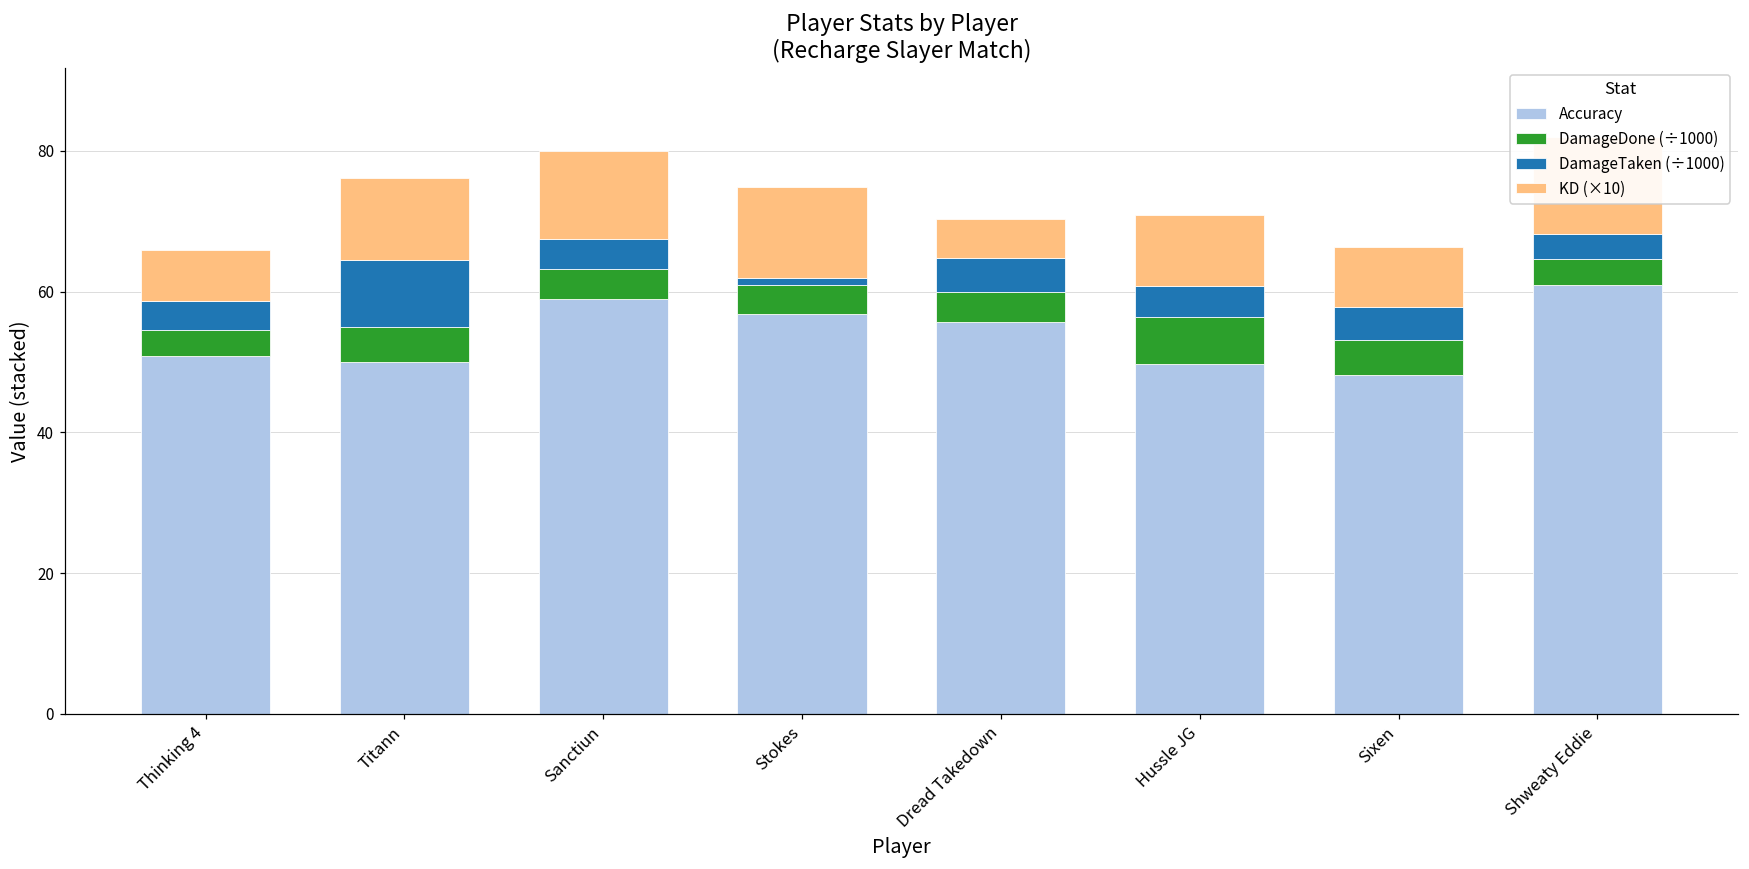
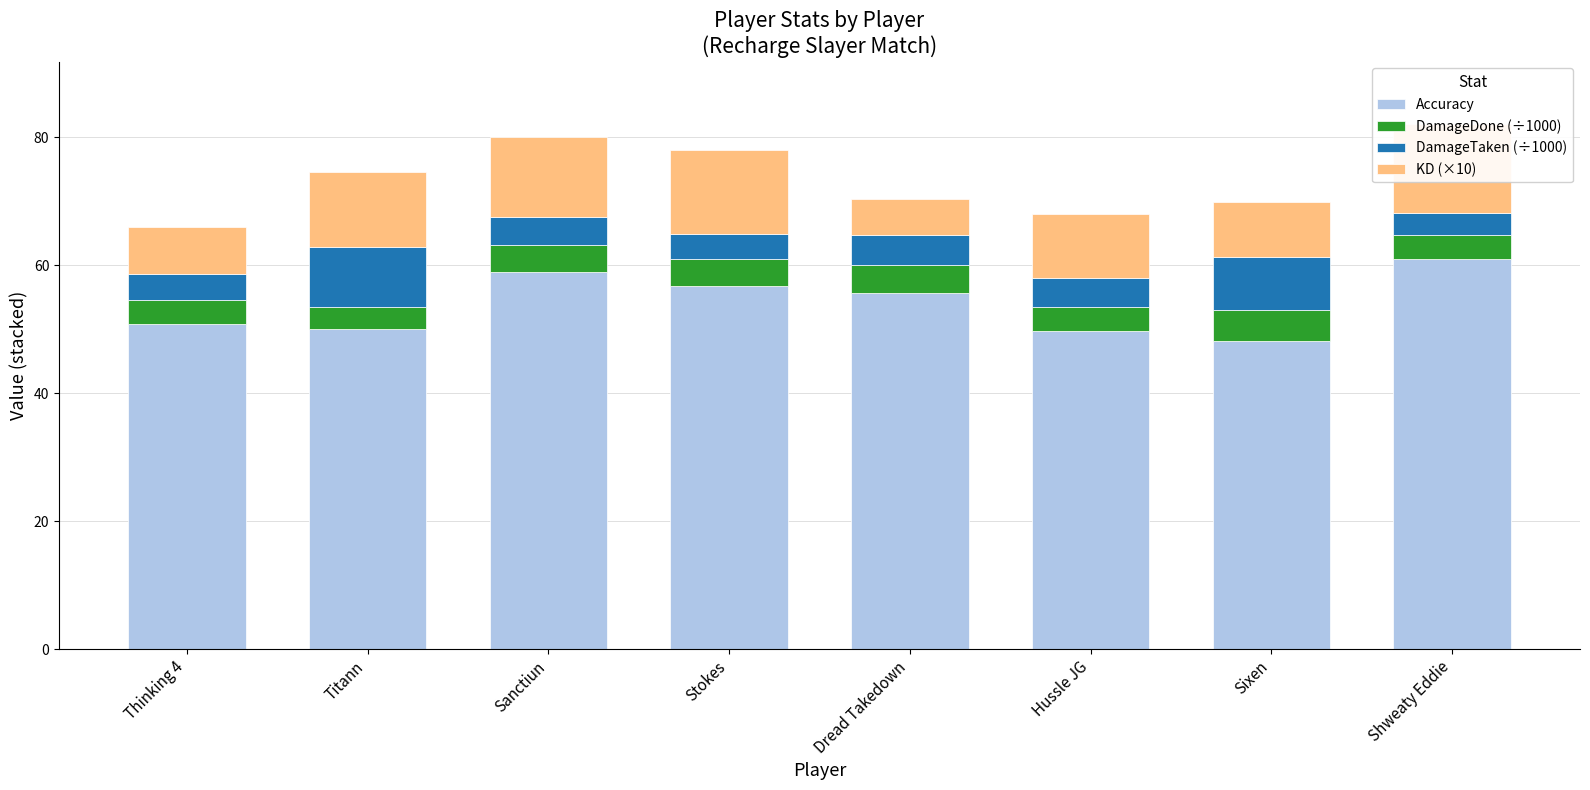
DamageDone (÷1000), Titann: 5 -> 3
DamageTaken (÷1000), Stokes: 1 -> 4
DamageDone (÷1000), Hussle JG: 7 -> 4
DamageTaken (÷1000), Sixen: 5 -> 8
